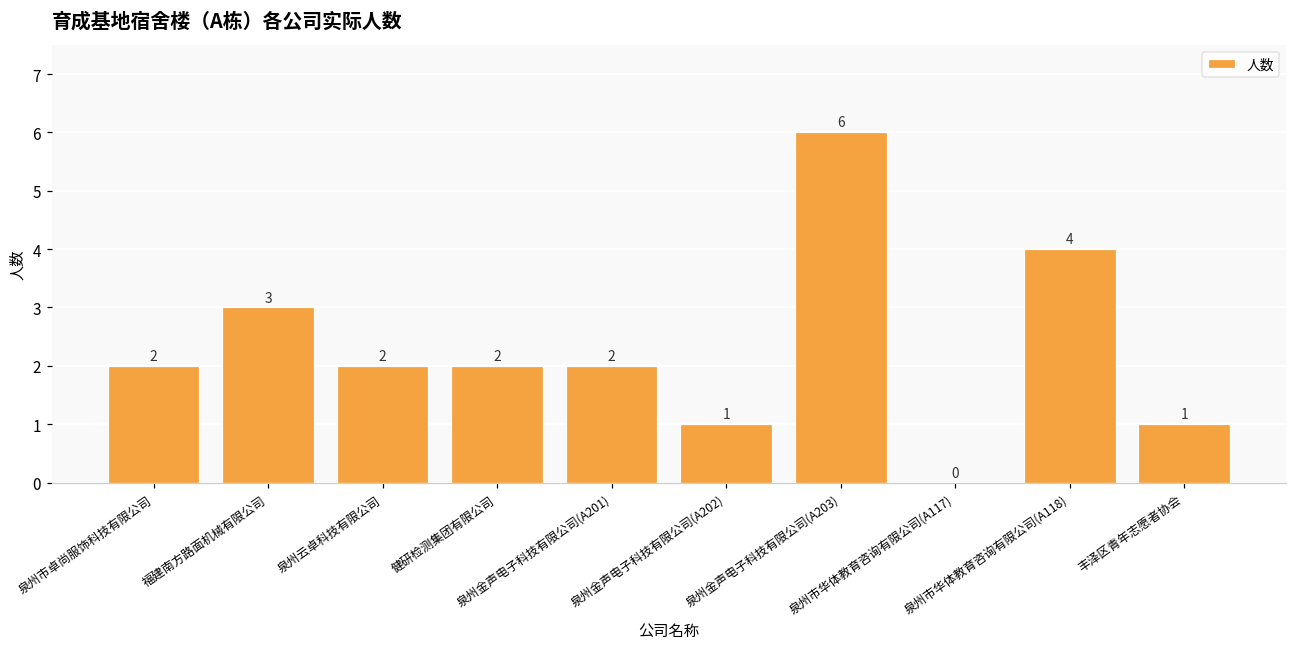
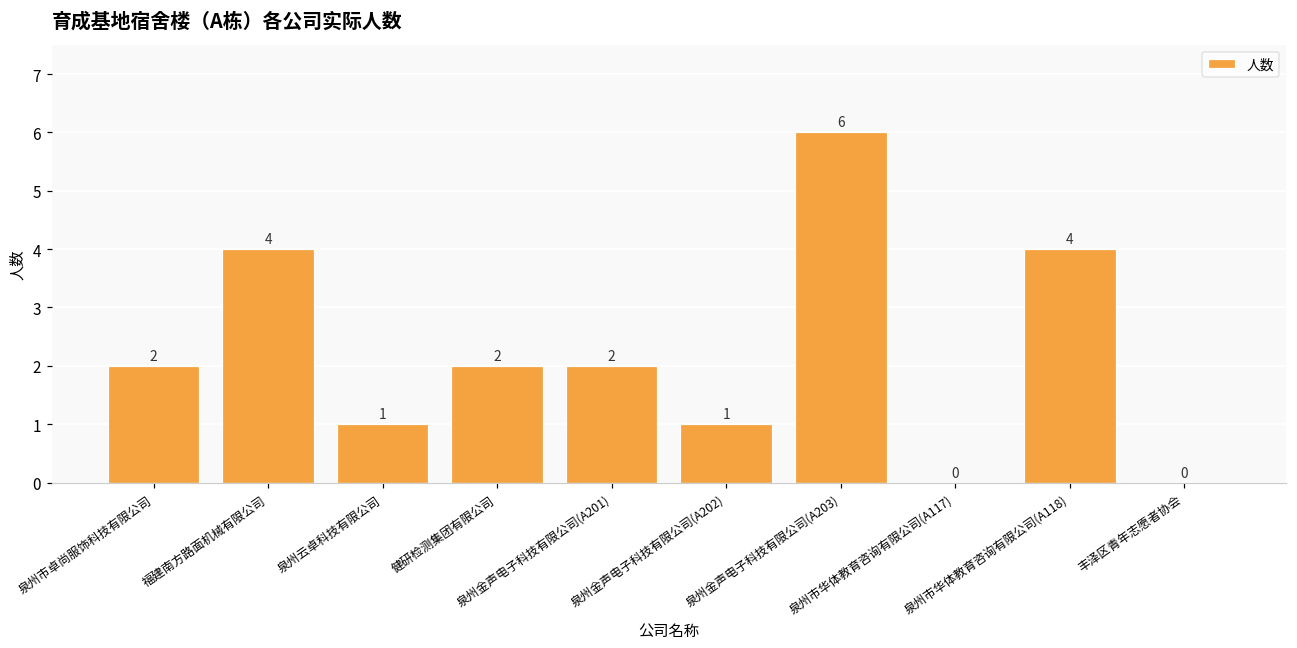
福建南方路面机械有限公司: 3 -> 4
泉州云卓科技有限公司: 2 -> 1
丰泽区青年志愿者协会: 1 -> 0
